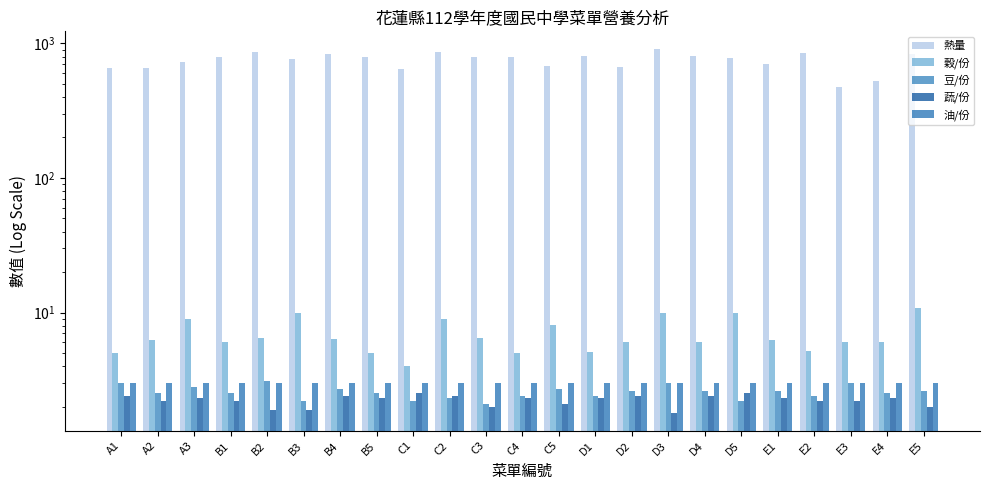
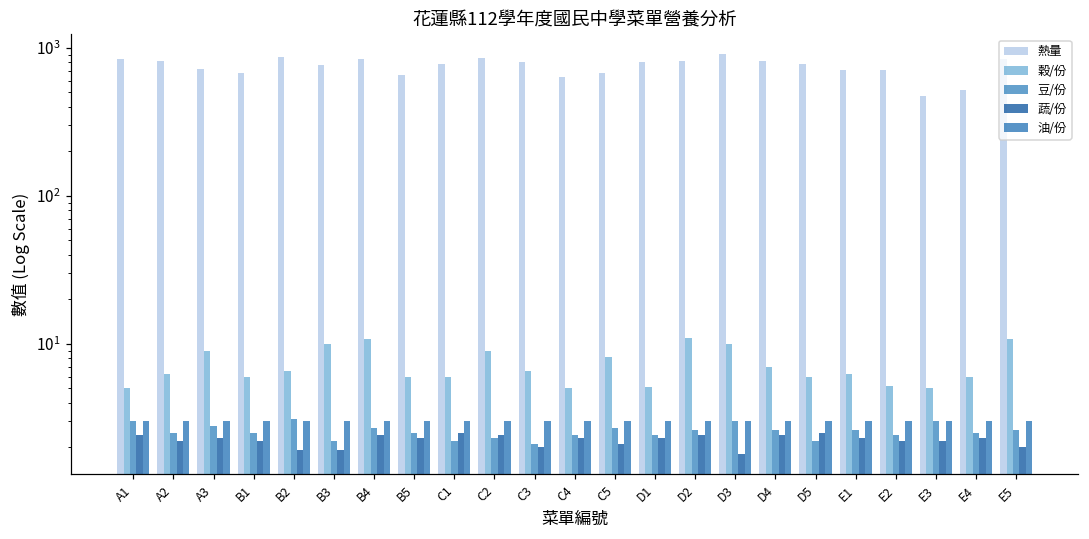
熱量, A1: 700 -> 800
熱量, A2: 700 -> 800
熱量, B1: 800 -> 700
穀/份, B4: 6 -> 11
熱量, B5: 800 -> 700
穀/份, B5: 5 -> 6
熱量, C1: 700 -> 800
穀/份, C1: 4 -> 6
熱量, C4: 800 -> 600
熱量, D2: 700 -> 800
穀/份, D2: 6 -> 11
穀/份, D4: 6 -> 7
穀/份, D5: 10 -> 6
熱量, E2: 800 -> 700
穀/份, E3: 6 -> 5
